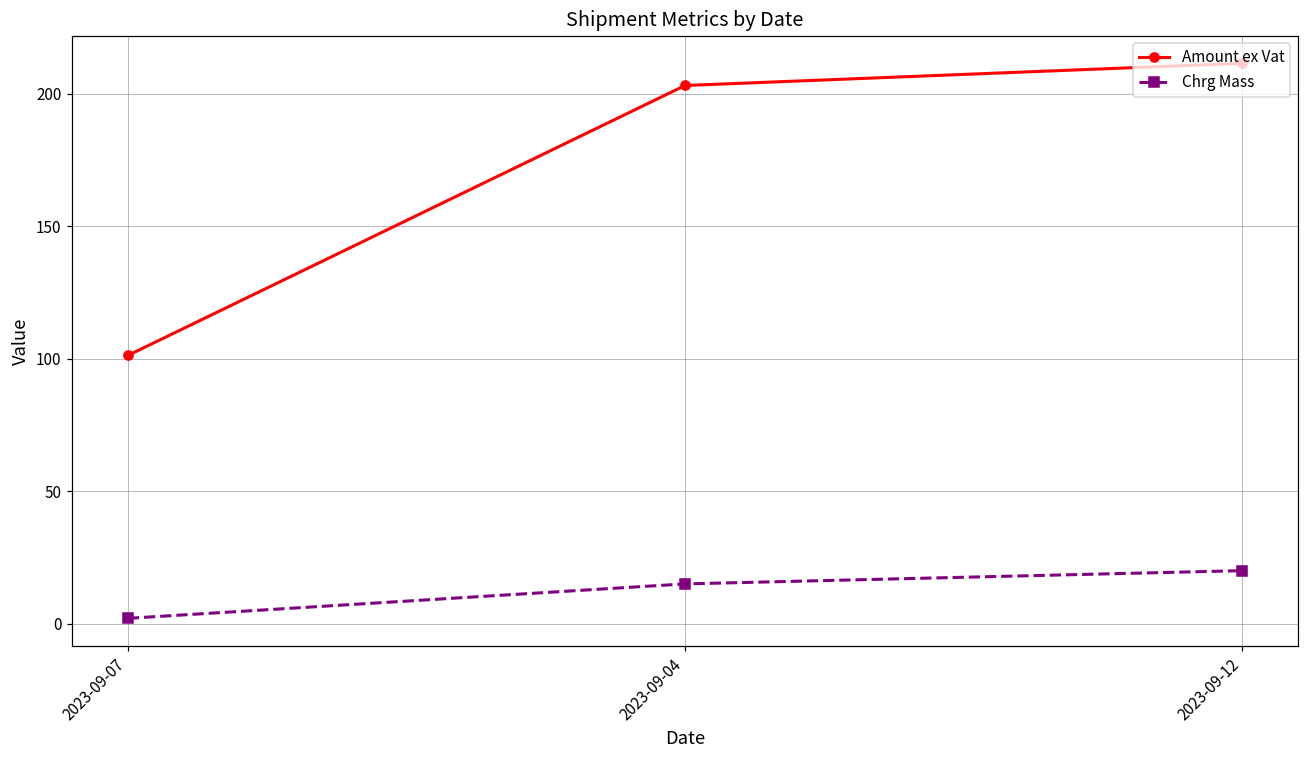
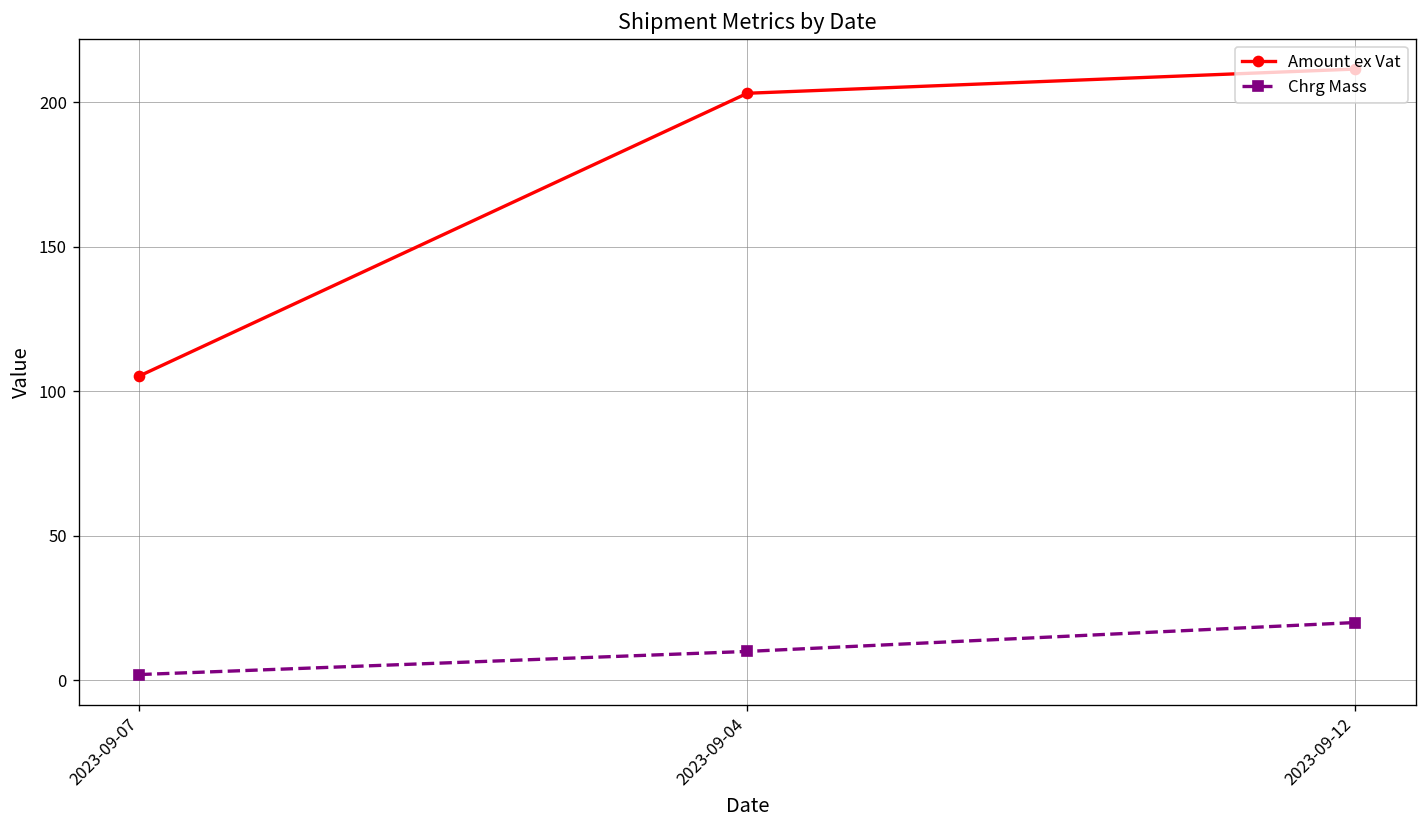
Amount ex Vat, 2023-09-07: 101 -> 105
Chrg Mass, 2023-09-04: 15 -> 10
